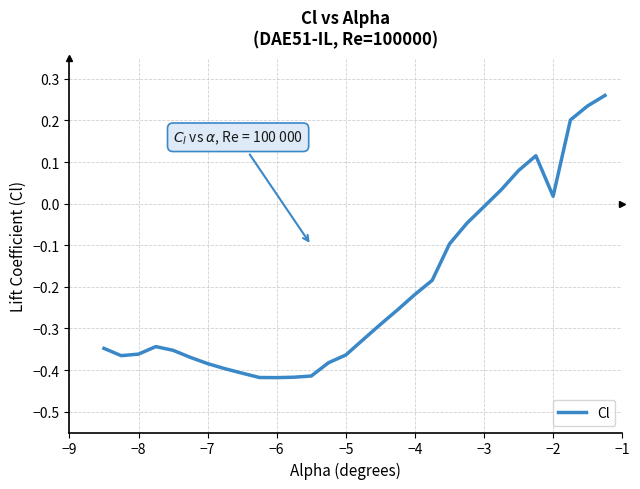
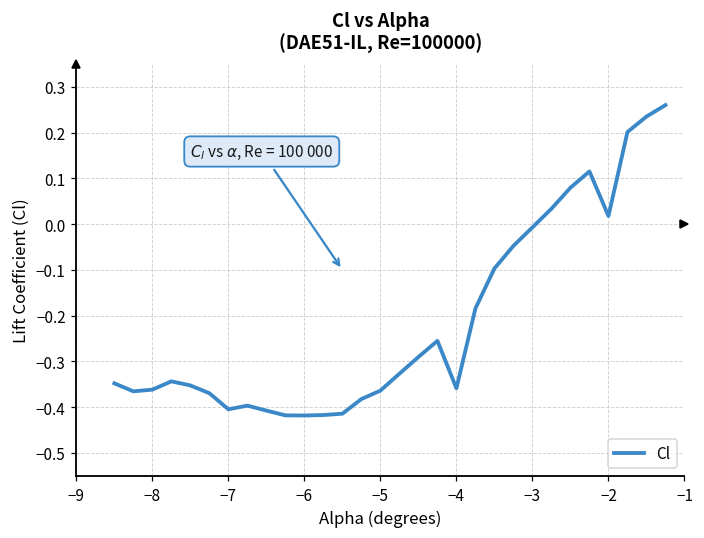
−7: -0.38 -> -0.40
−4: -0.22 -> -0.36
